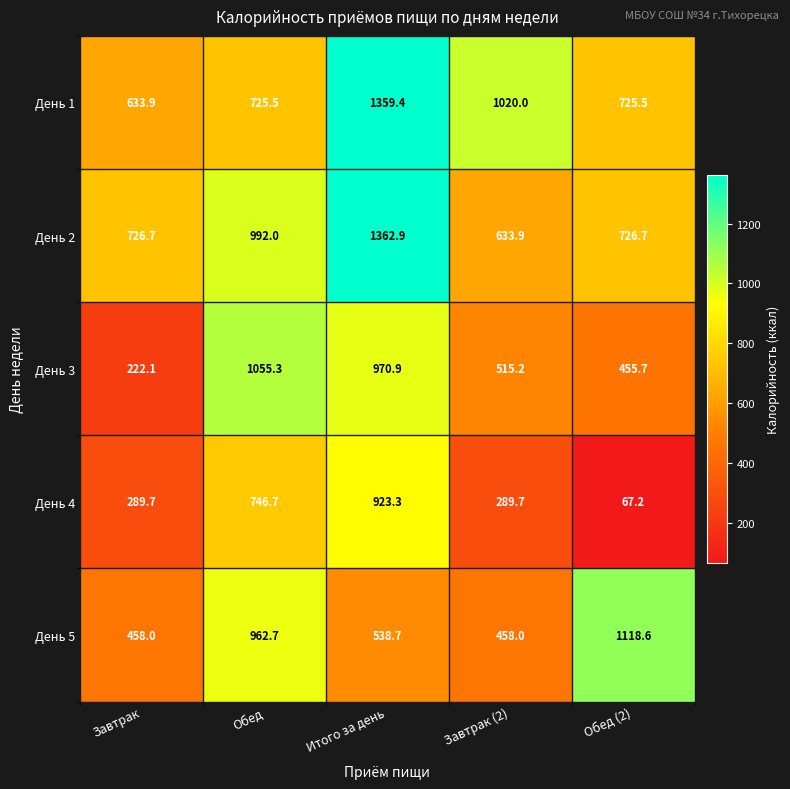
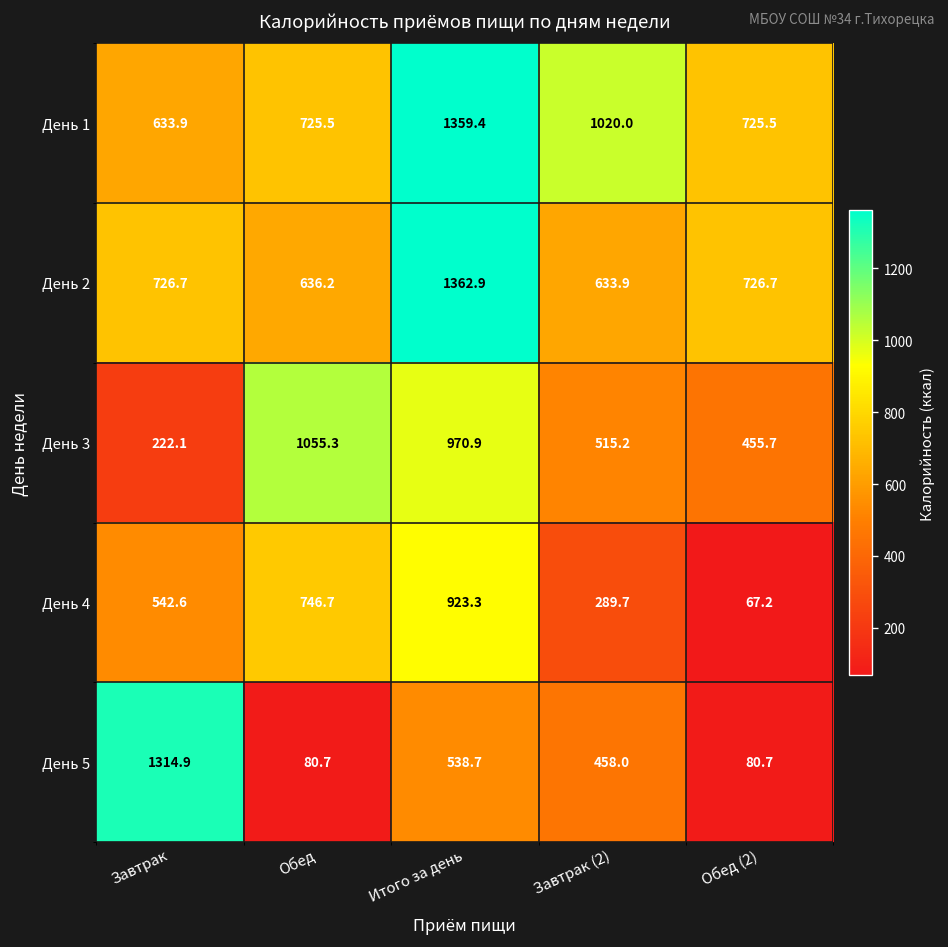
День 2, Обед: 992.0 -> 636.2
День 4, Завтрак: 289.7 -> 542.6
День 5, Завтрак: 458.0 -> 1314.9
День 5, Обед: 962.7 -> 80.7
День 5, Обед (2): 1118.6 -> 80.7
